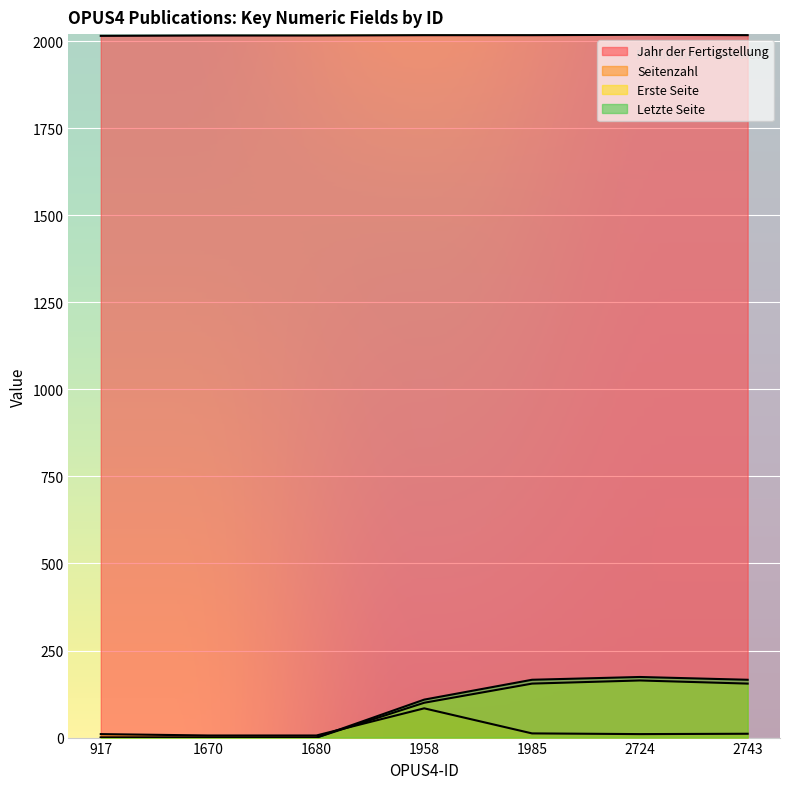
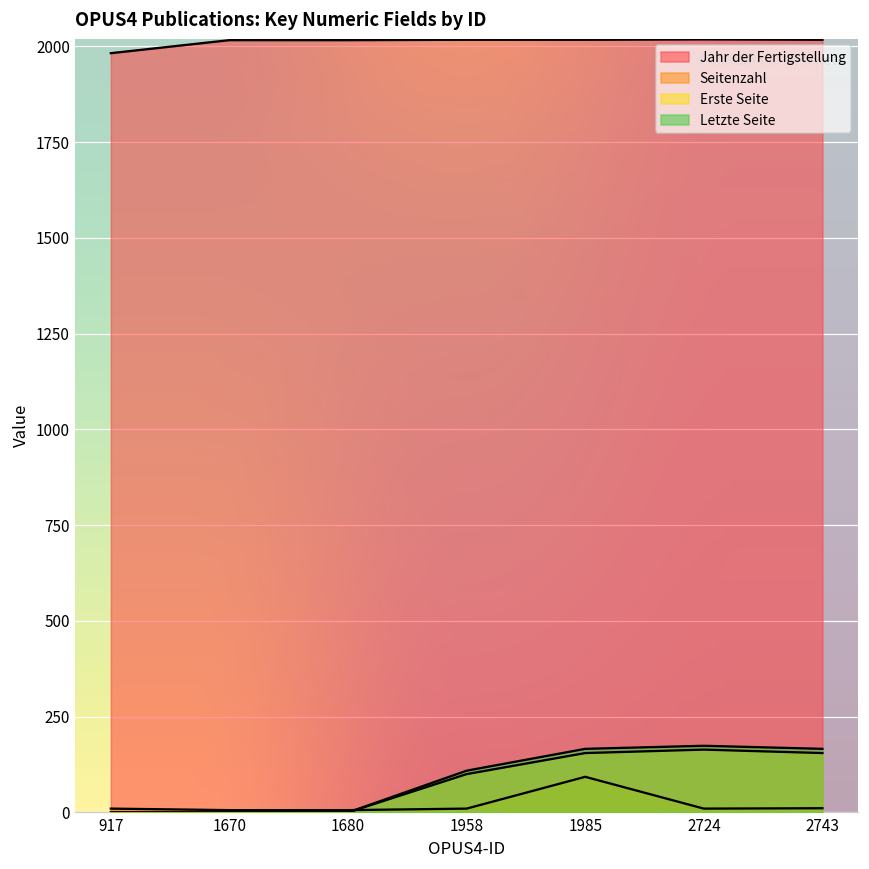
Jahr der Fertigstellung, 917: 2020 -> 1980
Seitenzahl, 1958: 80 -> 10
Seitenzahl, 1985: 10 -> 90
